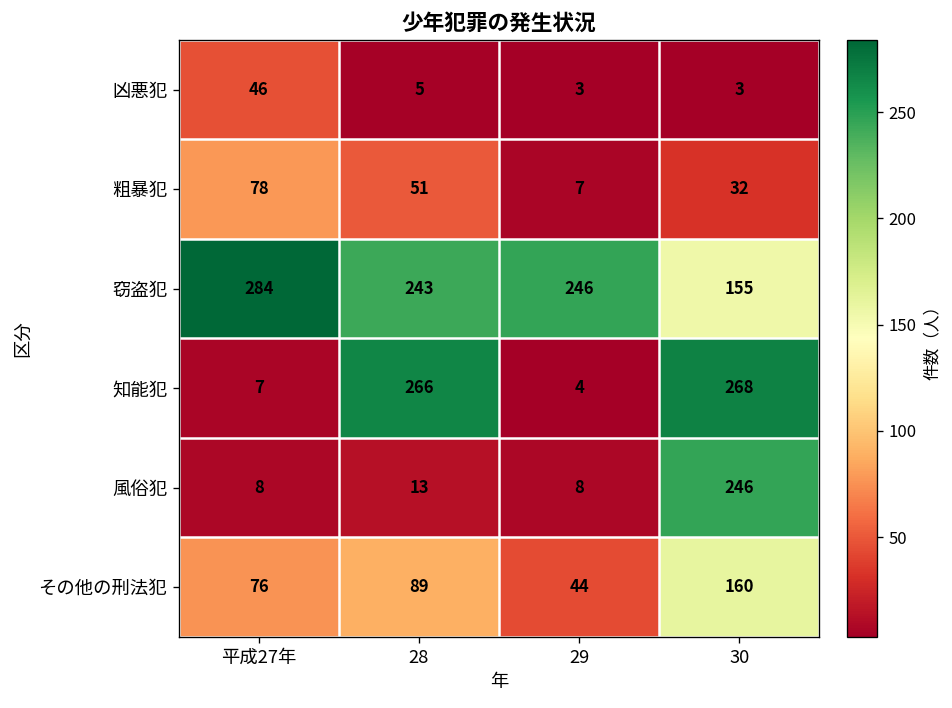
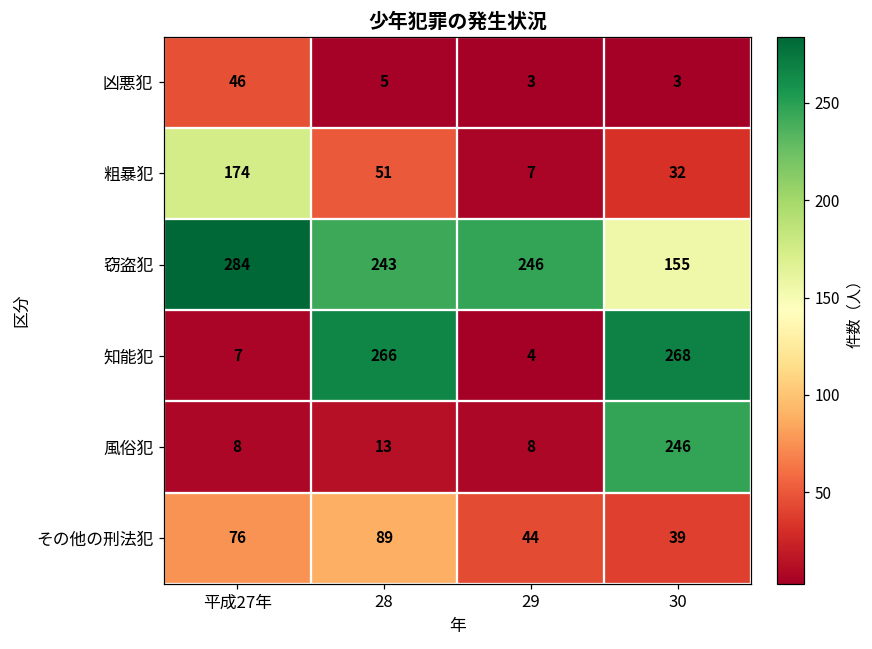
粗暴犯, 平成27年: 78 -> 174
その他の刑法犯, 30: 160 -> 39
